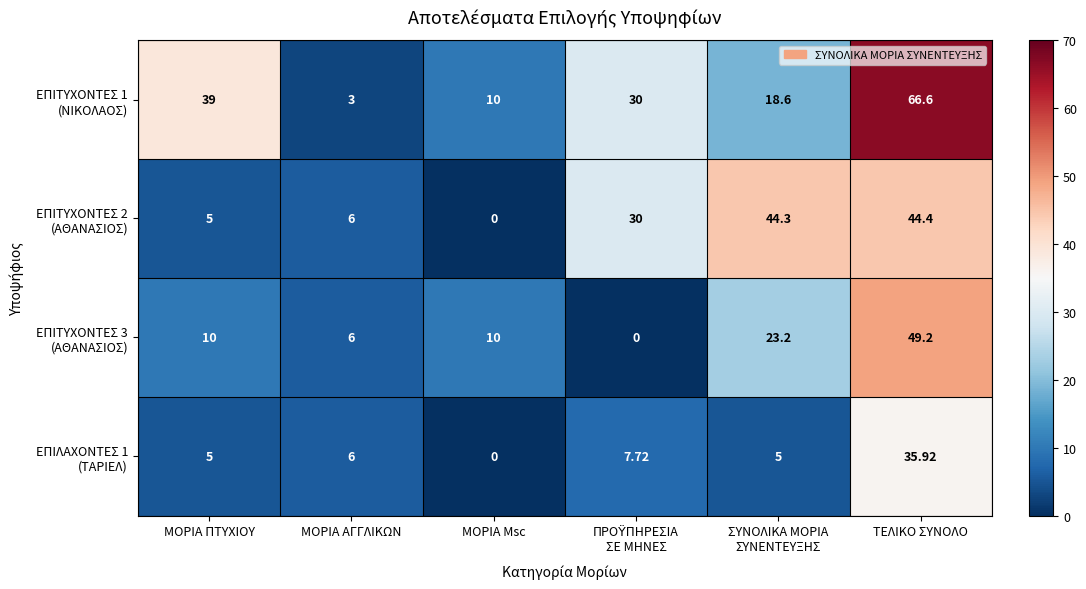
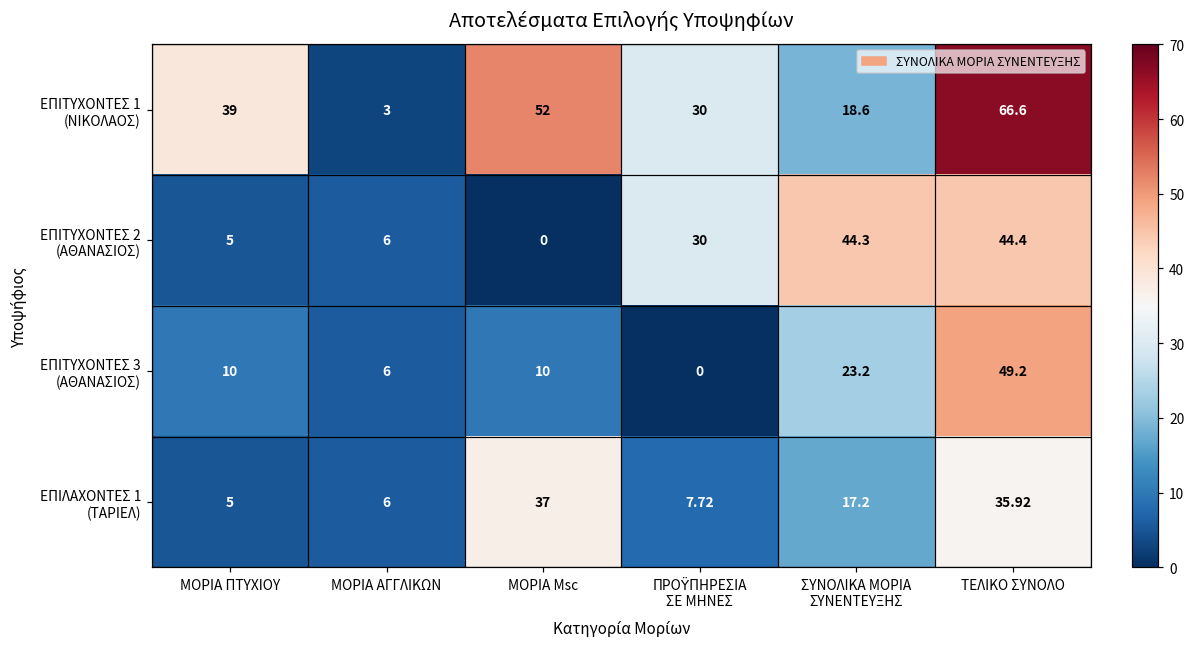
ΕΠΙΤΥΧΟΝΤΕΣ 1 (ΝΙΚΟΛΑΟΣ), ΜΟΡΙΑ Msc: 10 -> 52
ΕΠΙΛΑΧΟΝΤΕΣ 1 (ΤΑΡΙΕΛ), ΜΟΡΙΑ Msc: 0 -> 37
ΕΠΙΛΑΧΟΝΤΕΣ 1 (ΤΑΡΙΕΛ), ΣΥΝΟΛΙΚΑ ΜΟΡΙΑ ΣΥΝΕΝΤΕΥΞΗΣ: 5 -> 17.2
